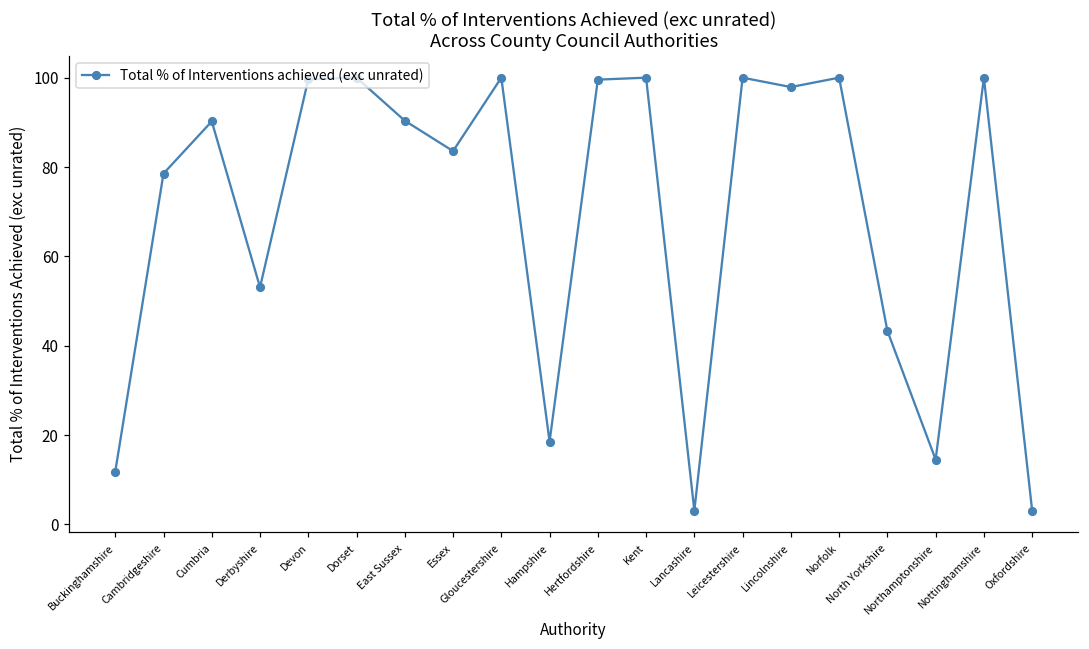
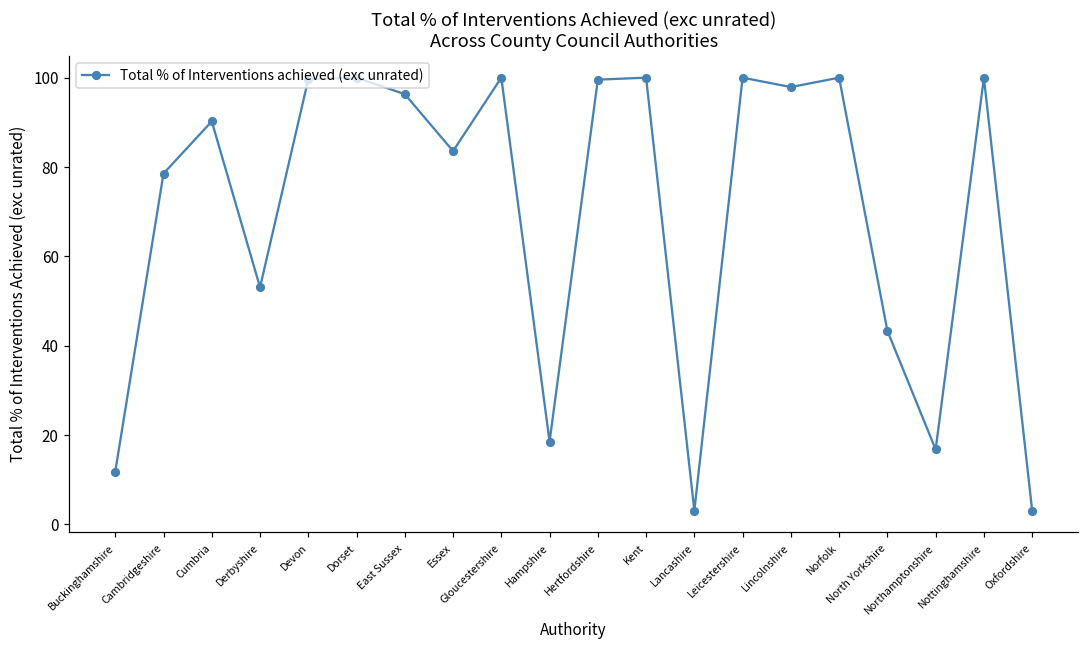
East Sussex: 90 -> 96
Northamptonshire: 15 -> 17
